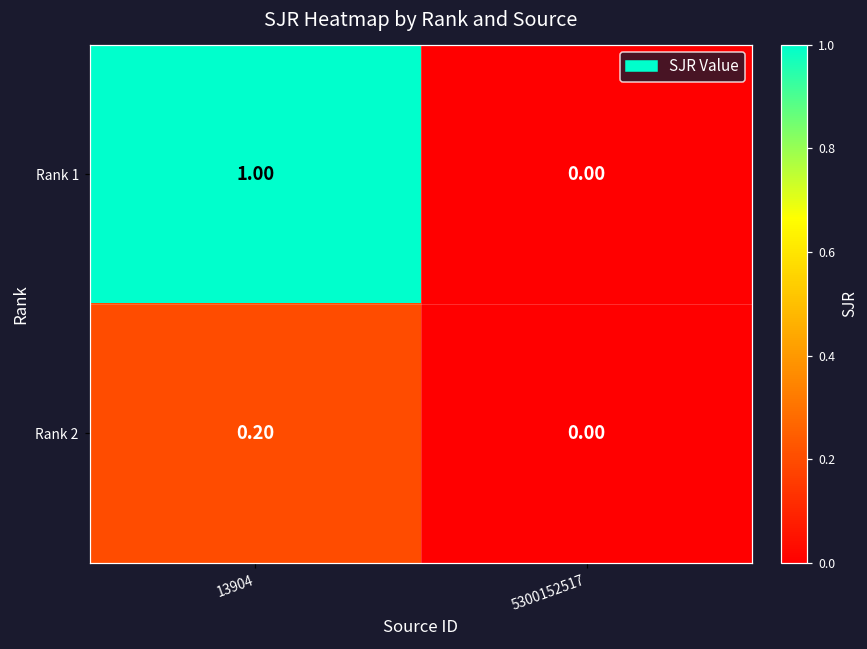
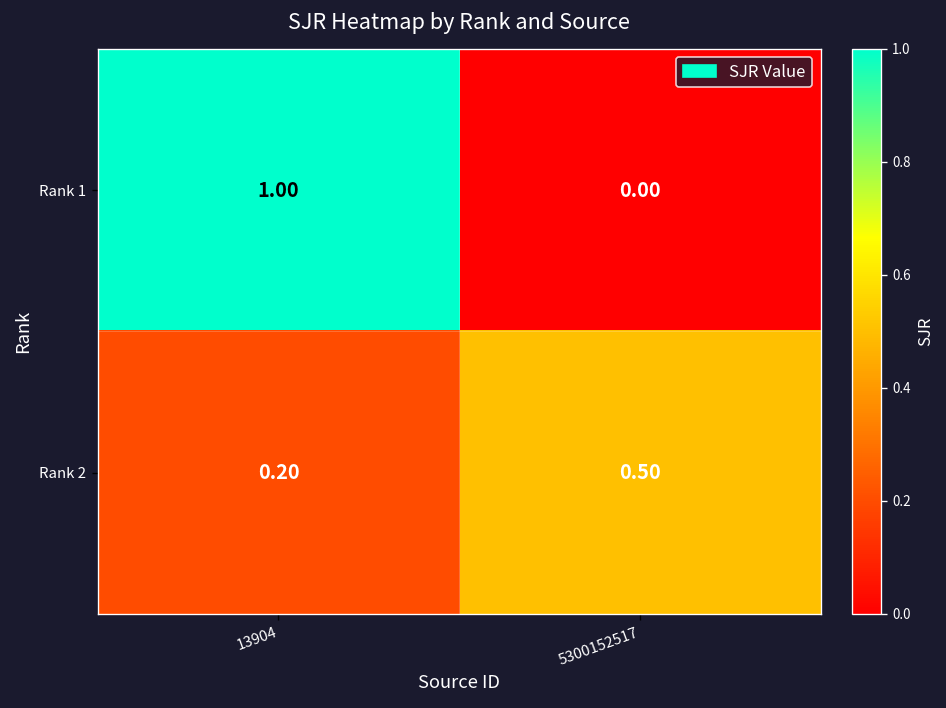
Rank 2, 5300152517: 0.00 -> 0.50
